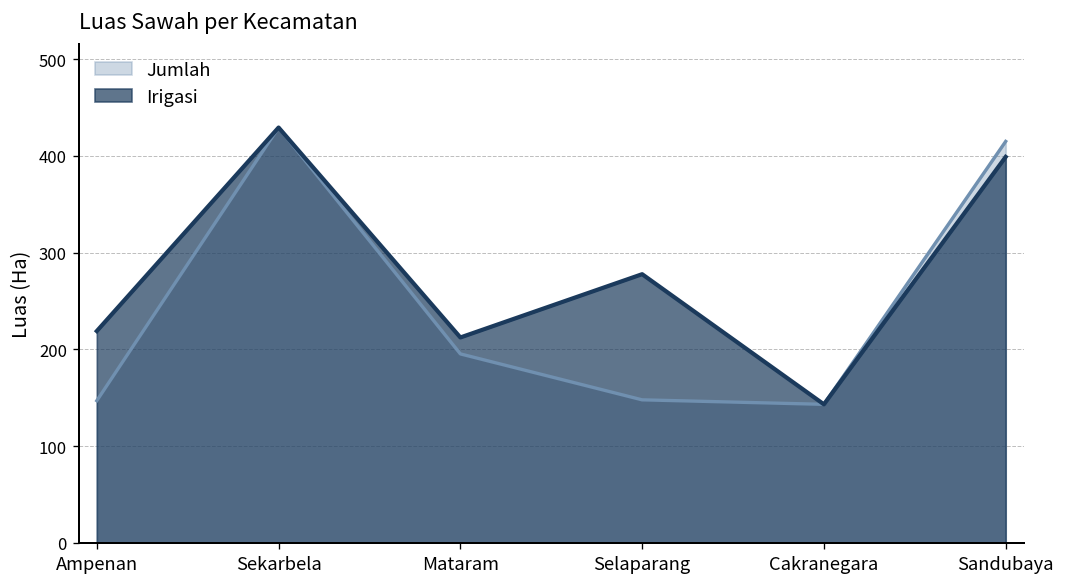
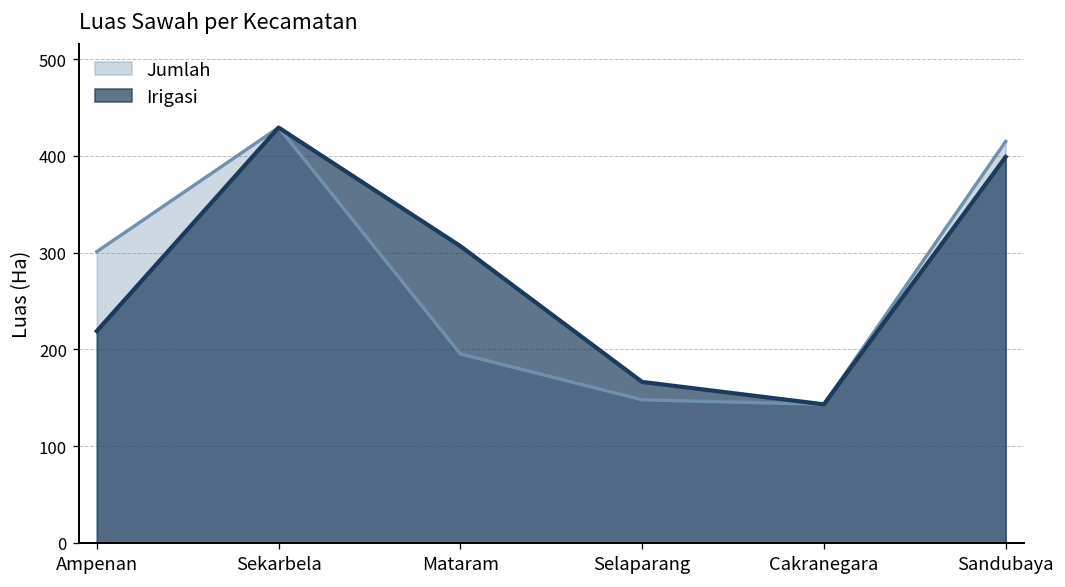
Jumlah, Ampenan: 150 -> 300
Irigasi, Mataram: 210 -> 310
Irigasi, Selaparang: 280 -> 170
